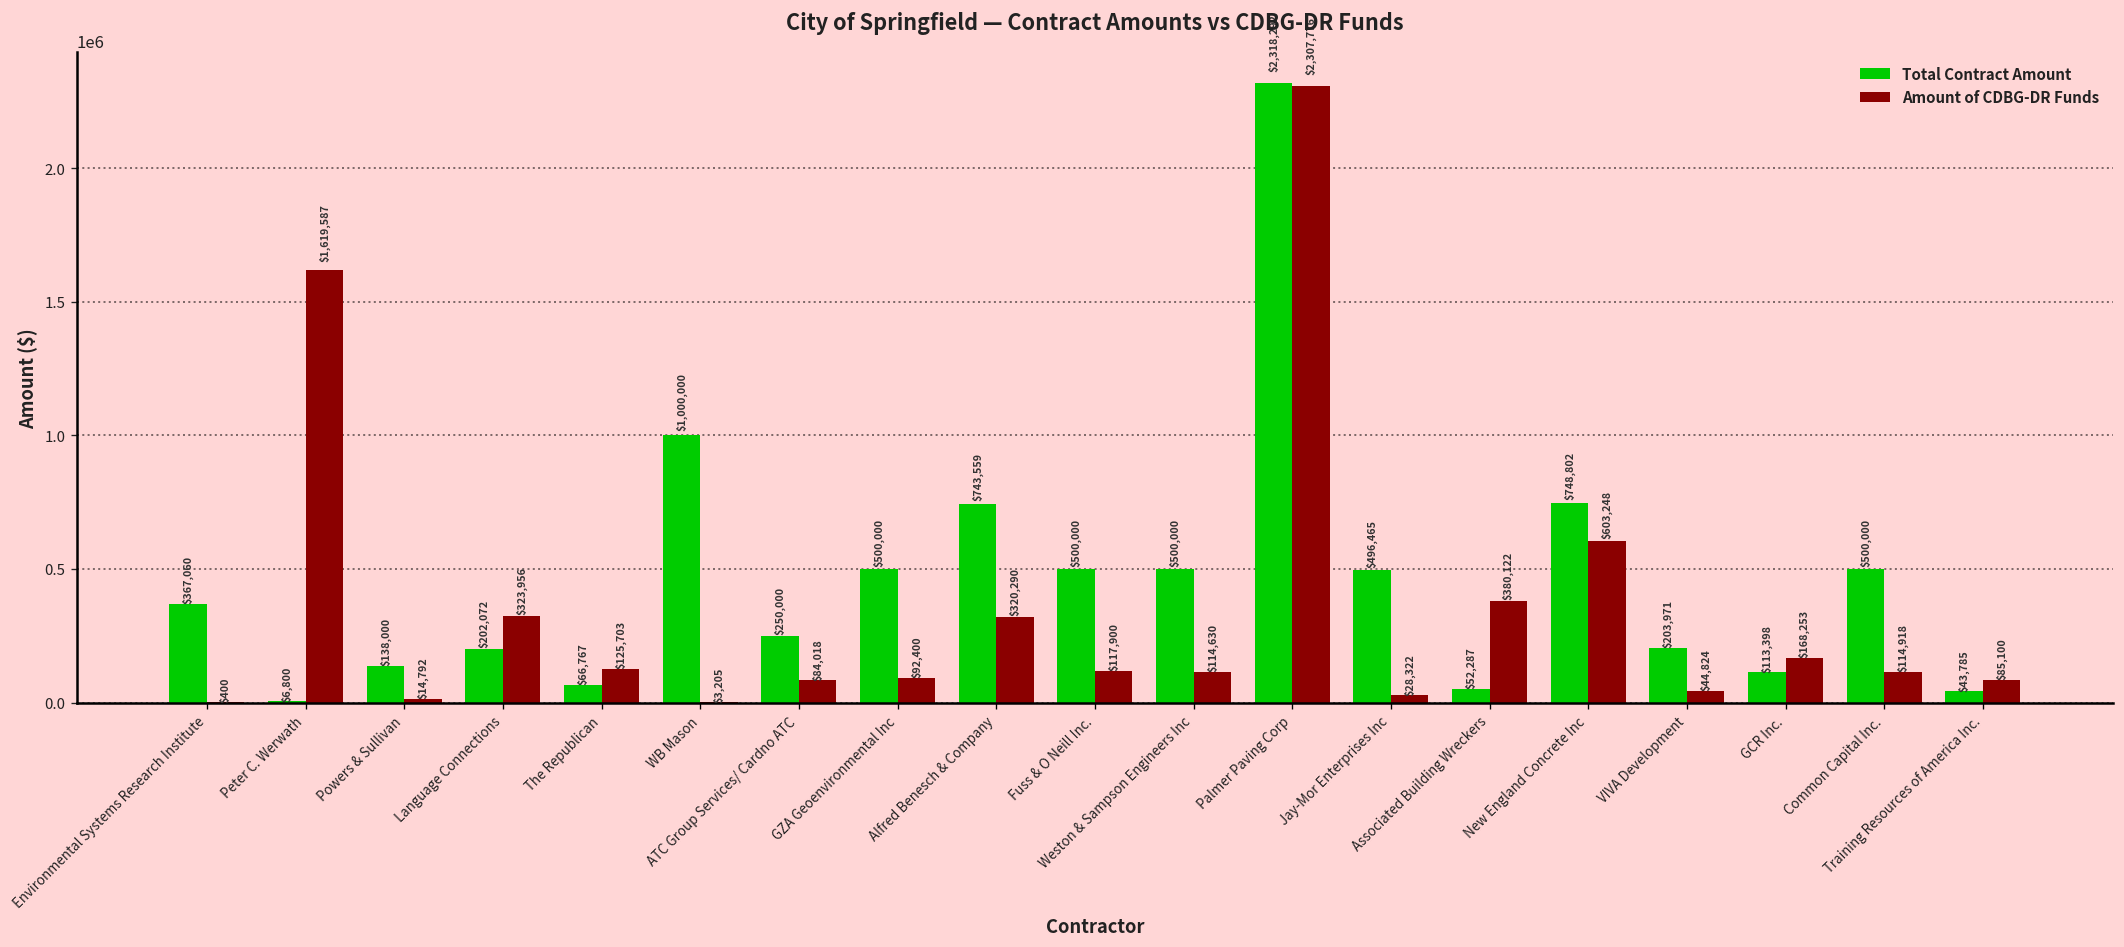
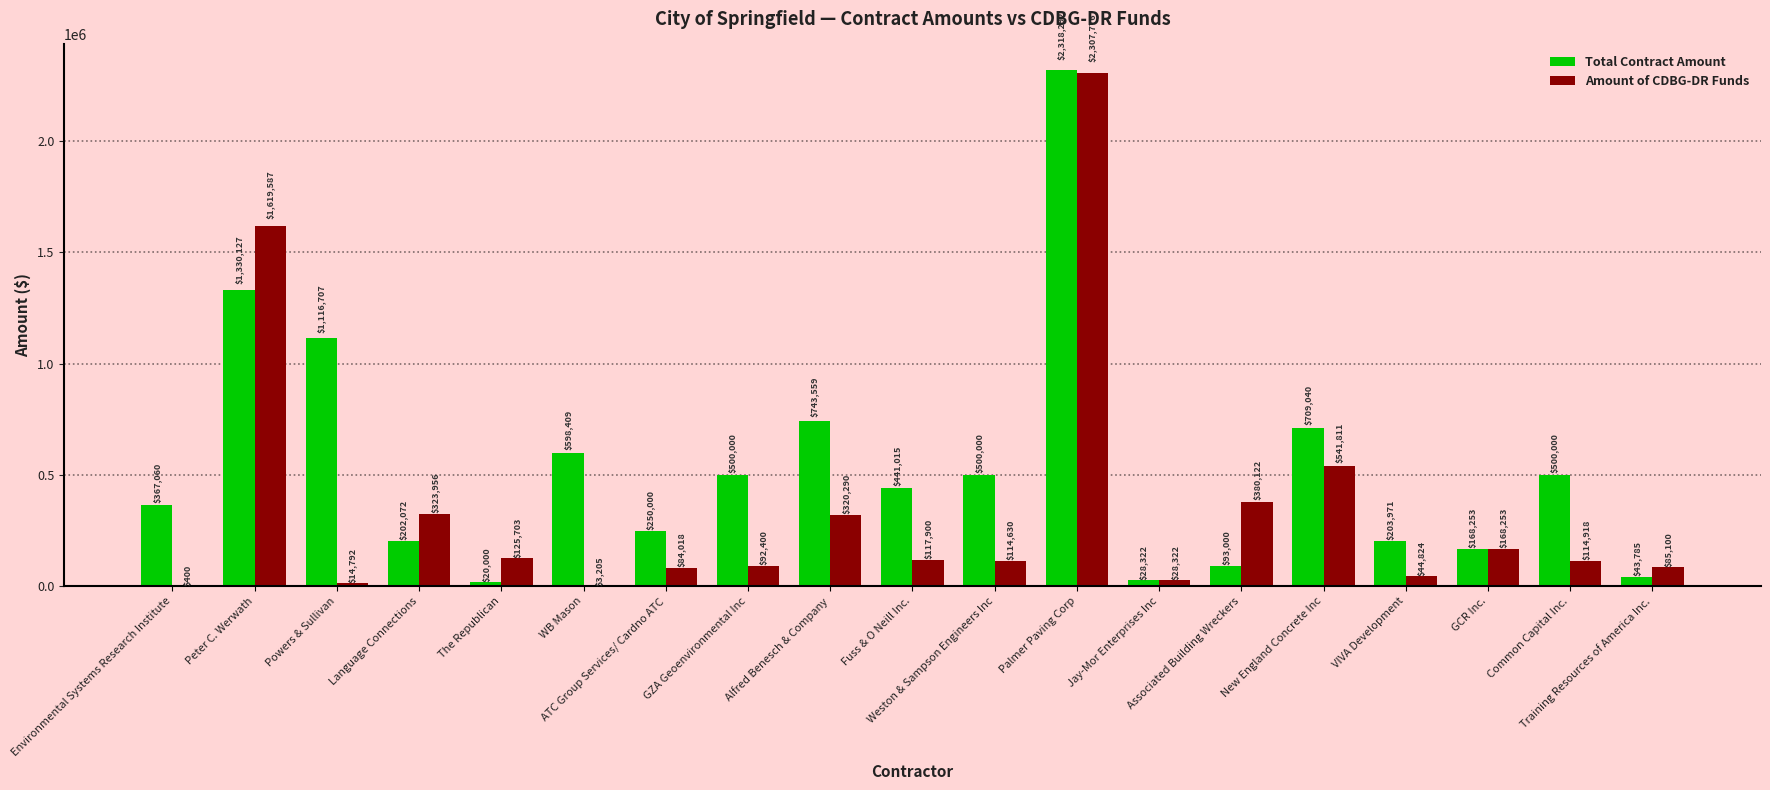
Total Contract Amount, Peter C. Werwath: $6,800 -> $1,330,127
Total Contract Amount, Powers & Sullivan: $138,000 -> $1,116,707
Total Contract Amount, The Republican: $66,767 -> $20,000
Total Contract Amount, WB Mason: $1,000,000 -> $598,409
Total Contract Amount, Fuss & O Neill Inc.: $500,000 -> $441,015
Total Contract Amount, Jay-Mor Enterprises Inc: $496,465 -> $28,322
Total Contract Amount, Associated Building Wreckers: $52,287 -> $93,000
Total Contract Amount, New England Concrete Inc: $748,802 -> $709,040
Amount of CDBG-DR Funds, New England Concrete Inc: $603,248 -> $541,811
Total Contract Amount, GCR Inc.: $113,398 -> $168,253
